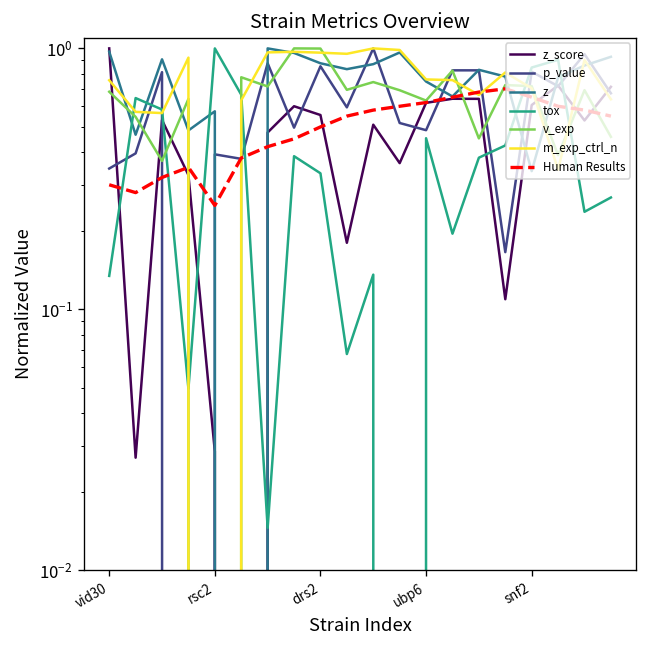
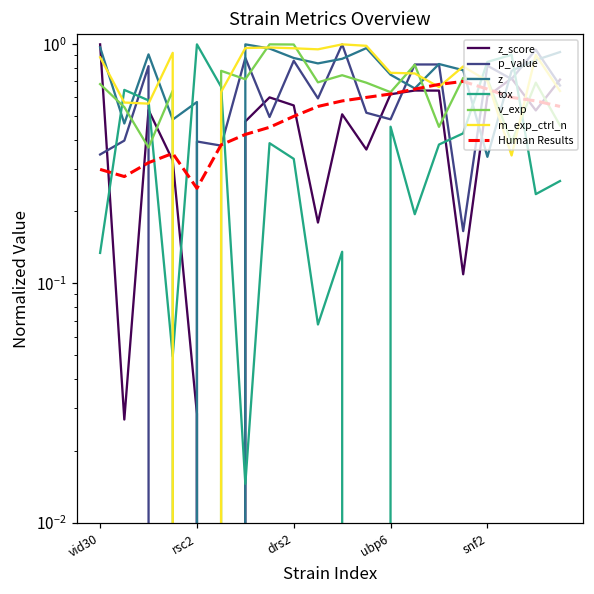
m_exp_ctrl_n, vid30: 0.76 -> 0.88
